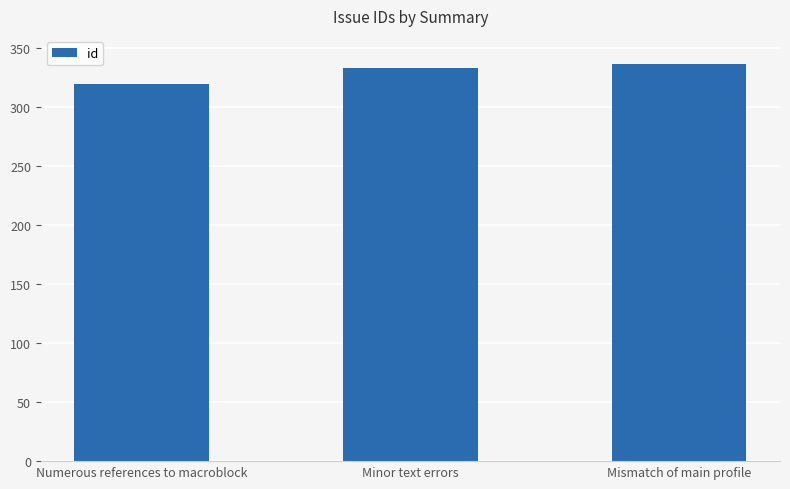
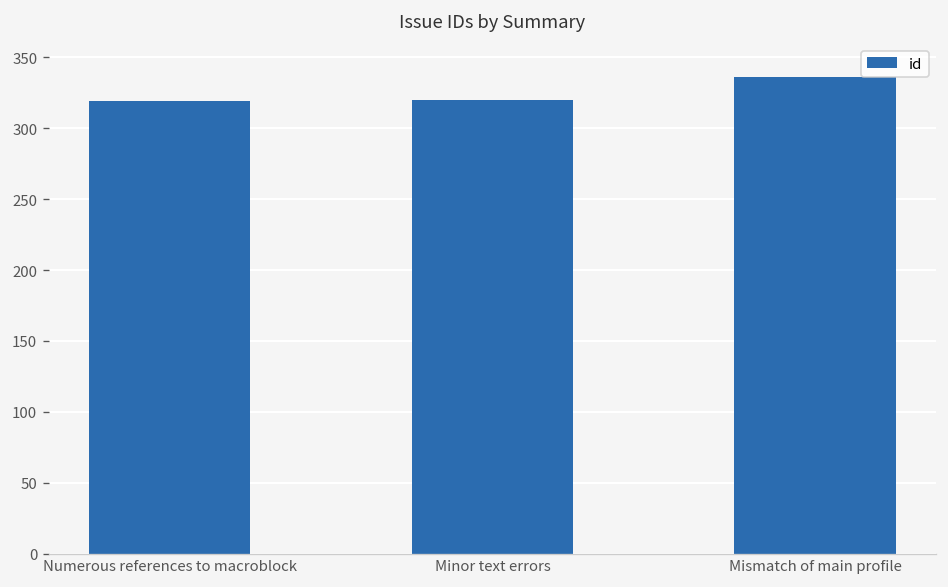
Minor text errors: 333 -> 320
